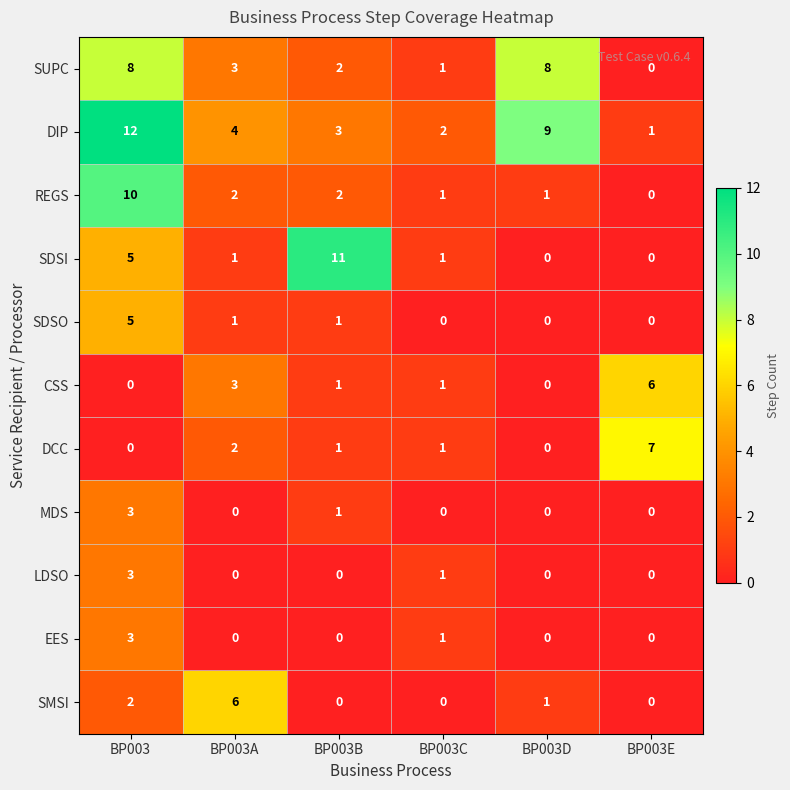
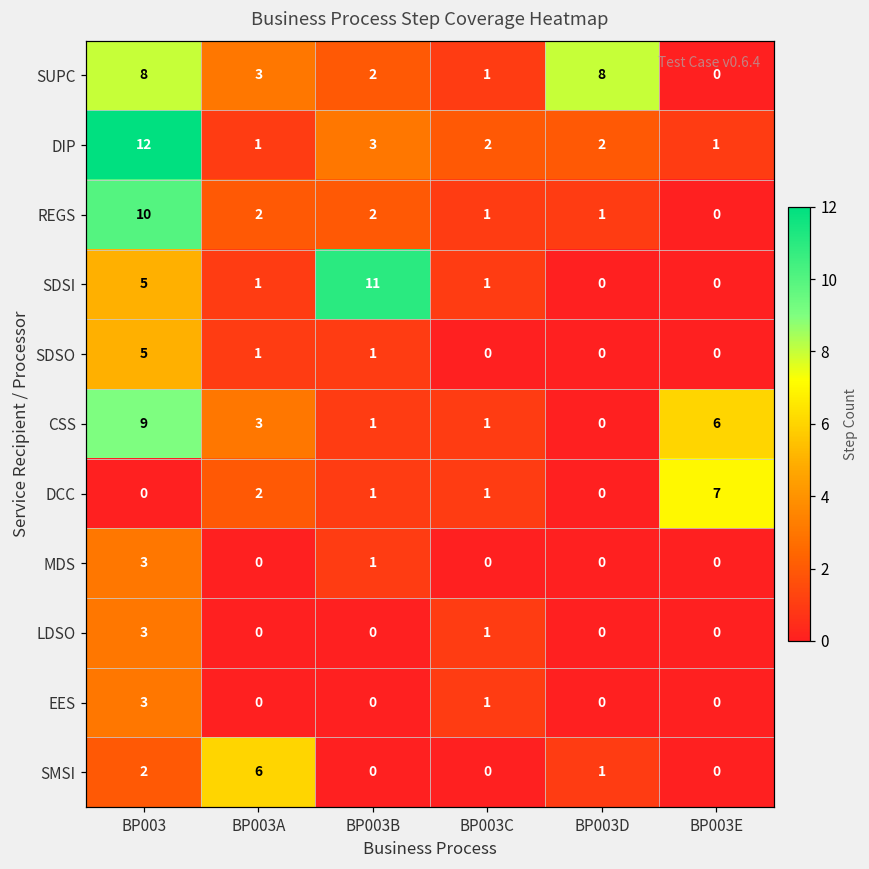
DIP, BP003A: 4 -> 1
DIP, BP003D: 9 -> 2
CSS, BP003: 0 -> 9
